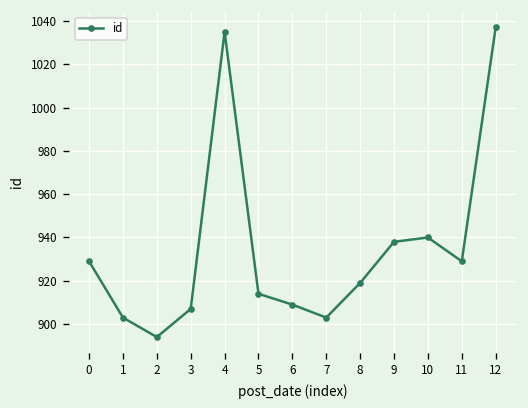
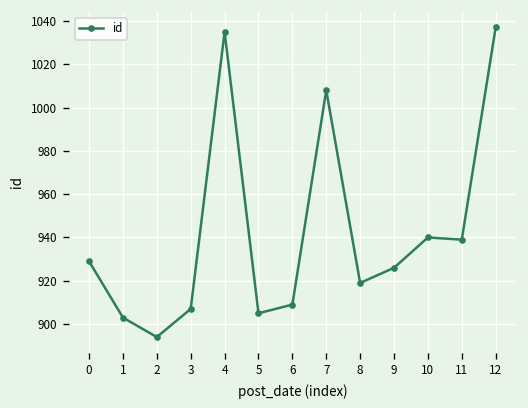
5: 914 -> 905
7: 903 -> 1008
9: 938 -> 926
11: 929 -> 939
